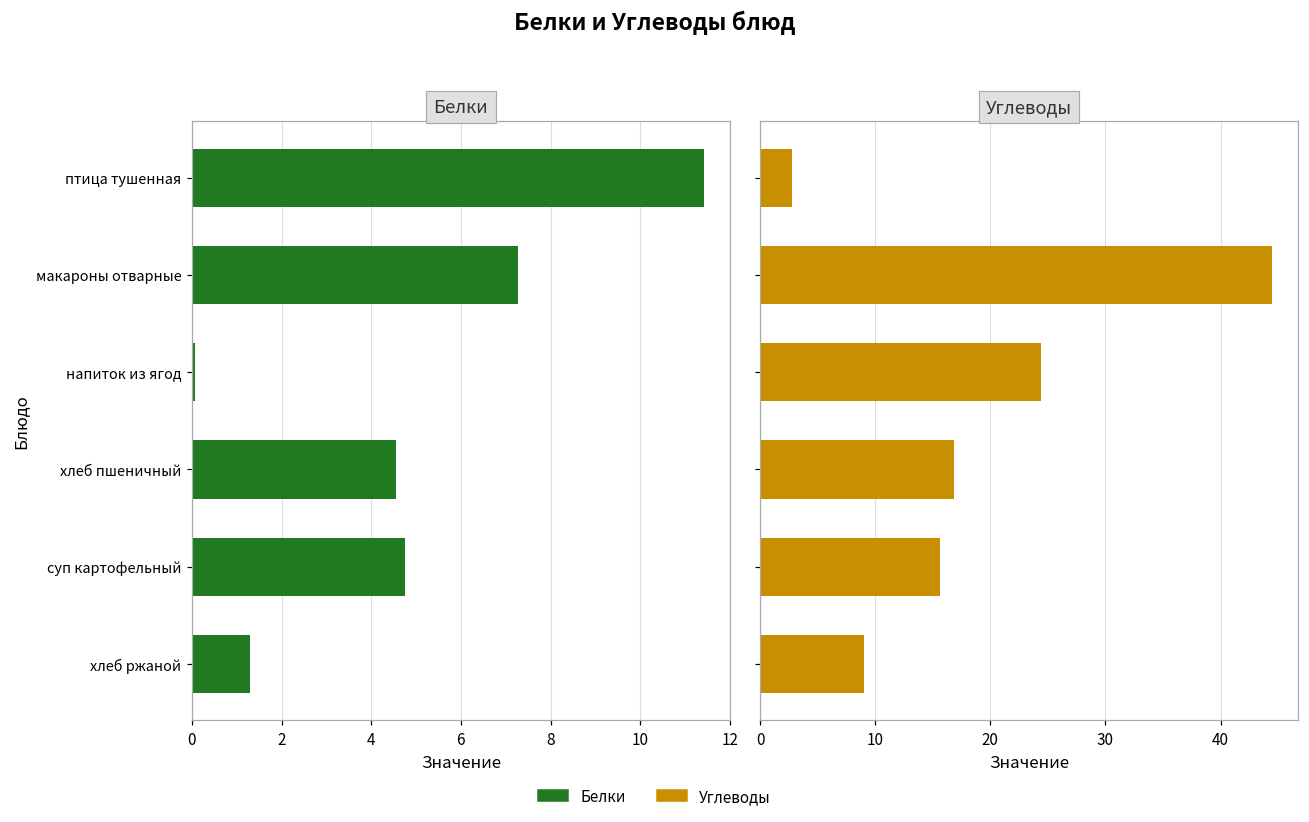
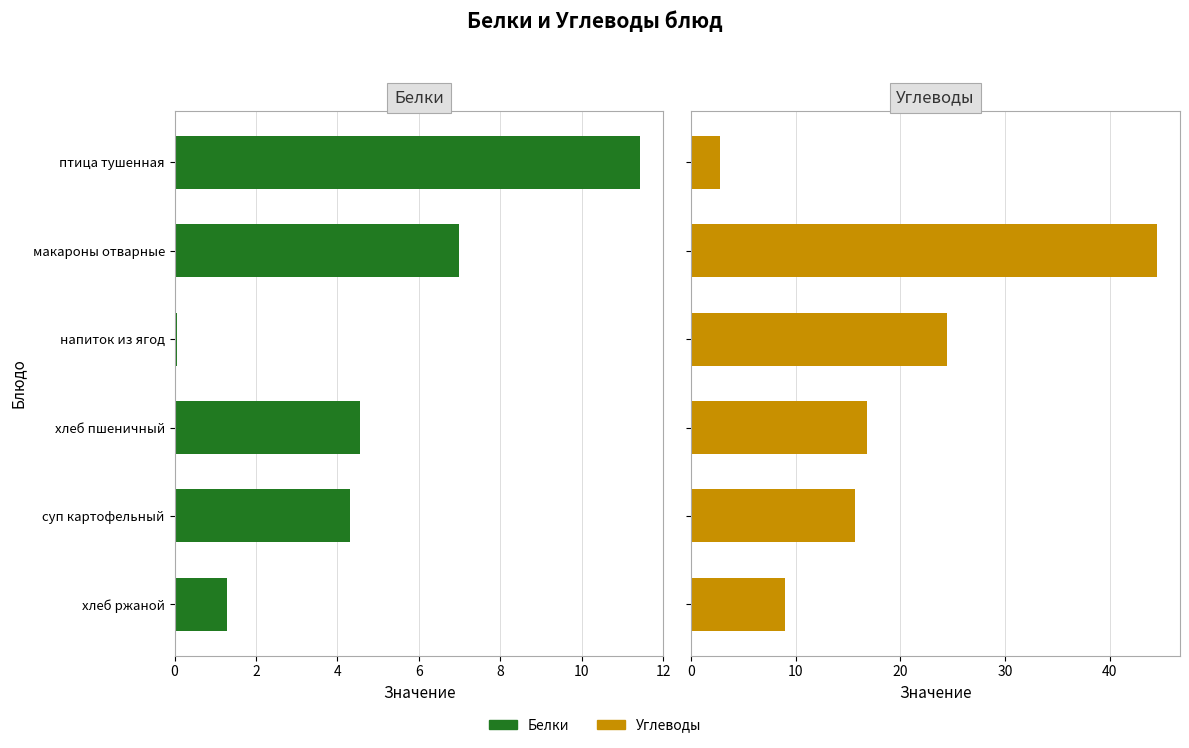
Белки, макароны отварные: 7.3 -> 7.0
Белки, суп картофельный: 4.8 -> 4.3
